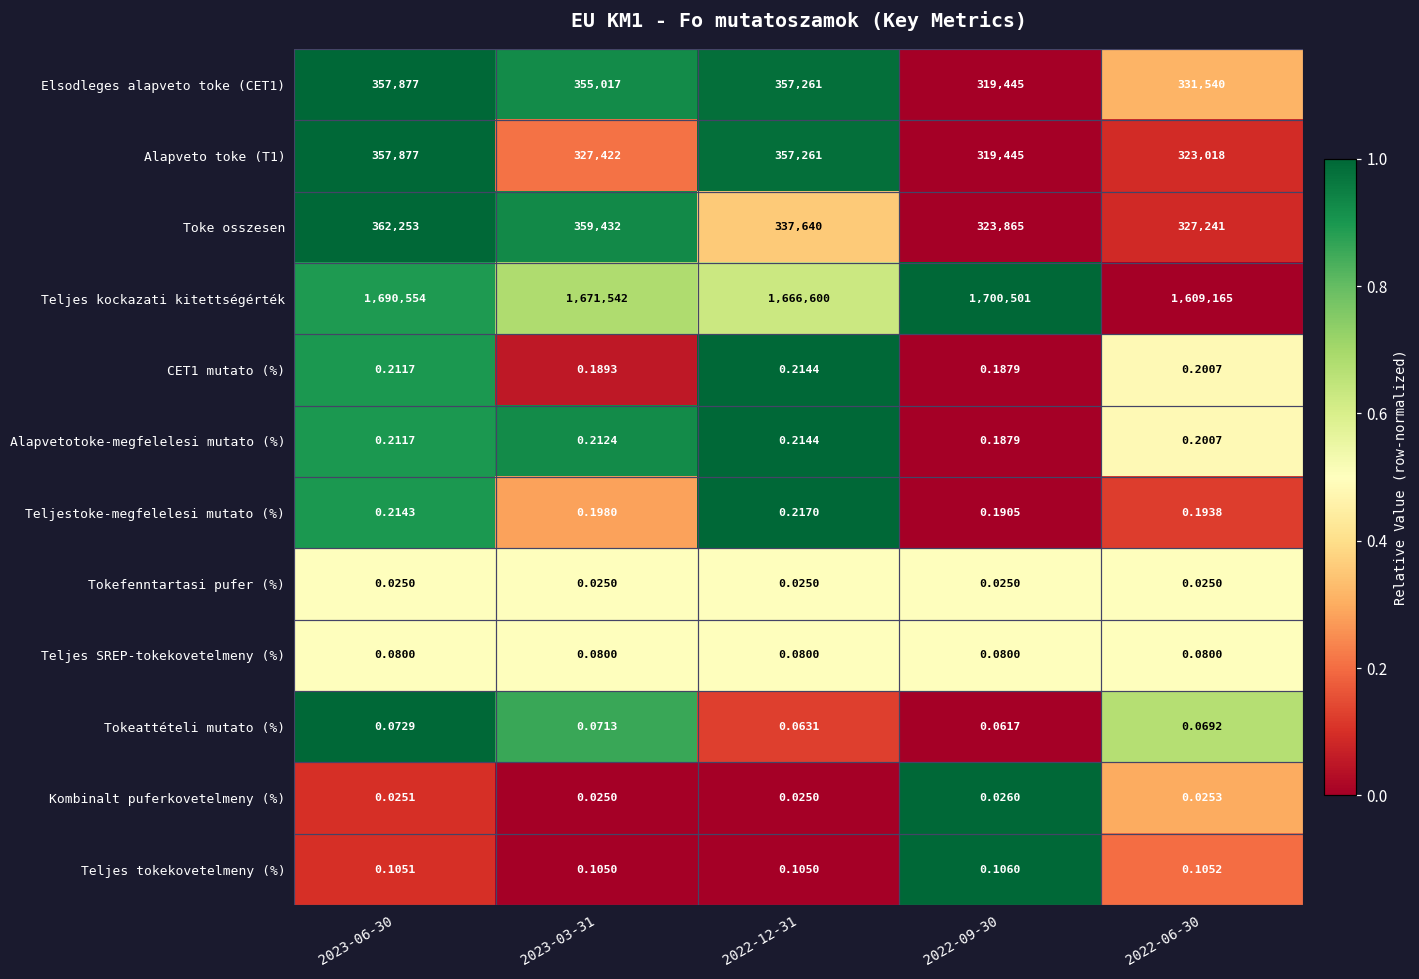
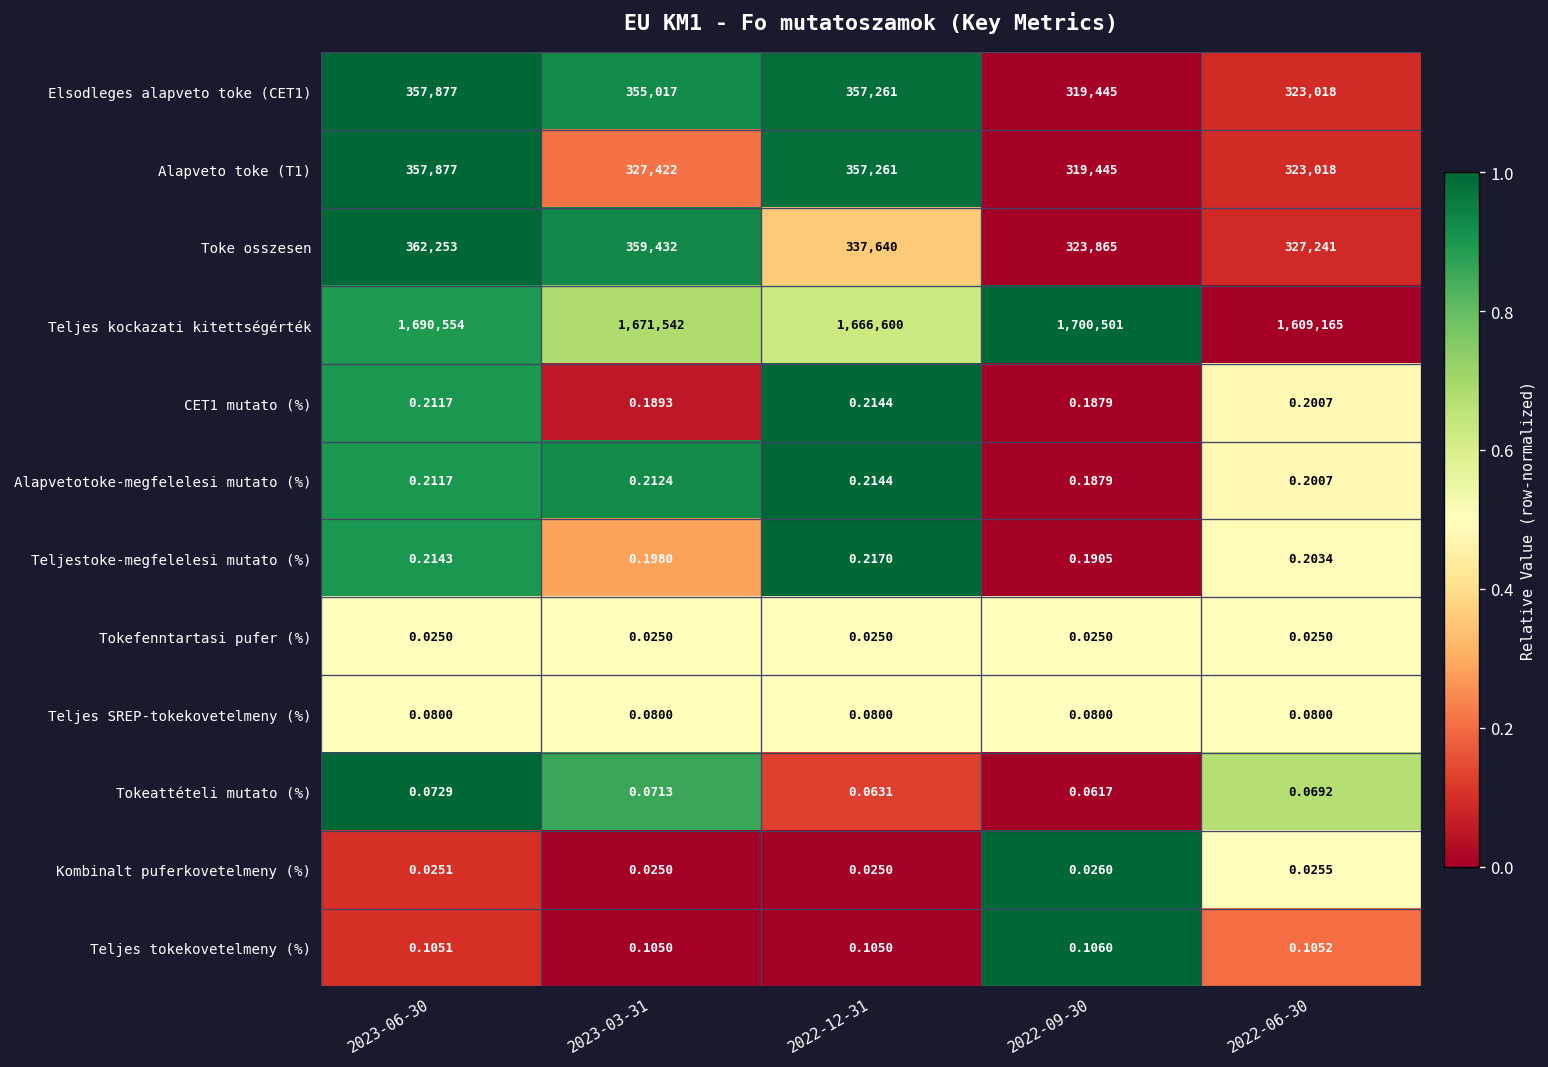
Elsodleges alapveto toke (CET1), 2022-06-30: 331,540 -> 323,018
Teljestoke-megfelelesi mutato (%), 2022-06-30: 0.1938 -> 0.2034
Kombinalt puferkovetelmeny (%), 2022-06-30: 0.0253 -> 0.0255
